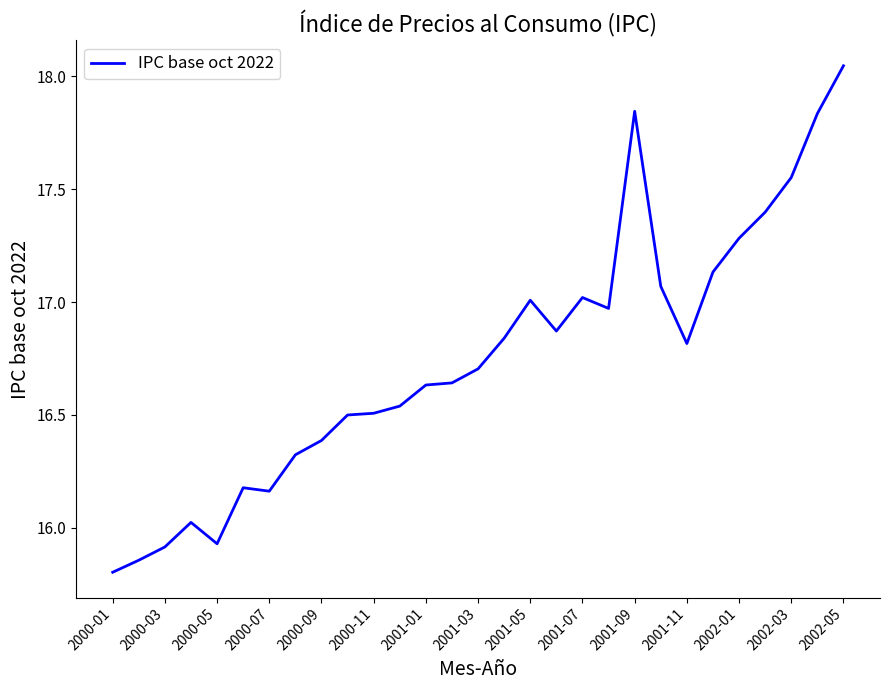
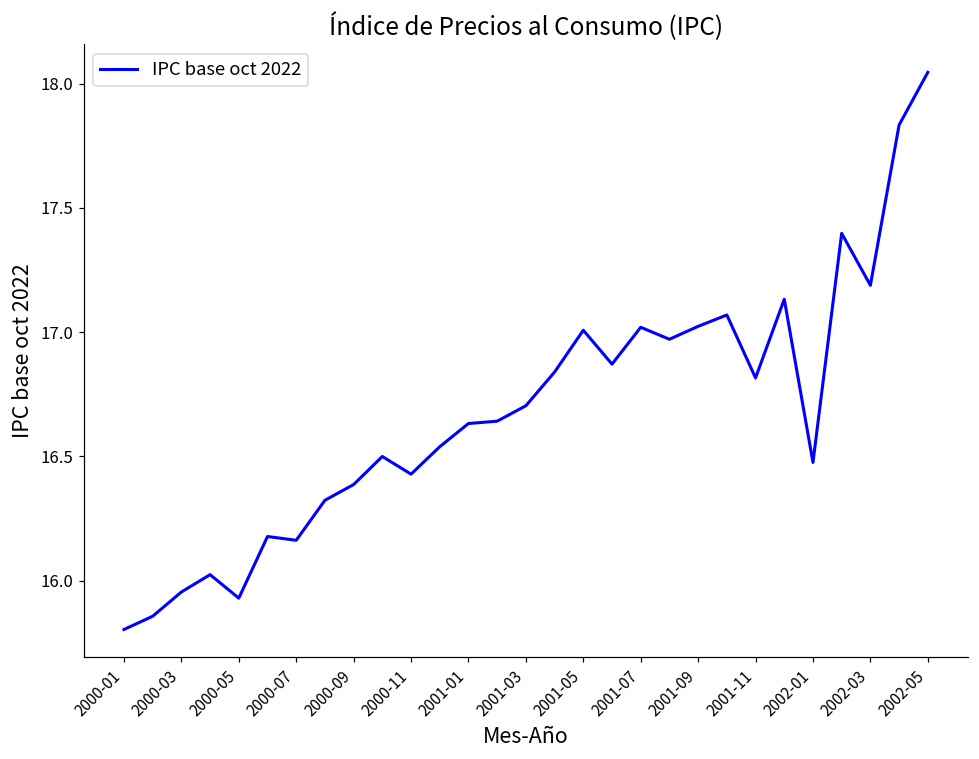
2000-03: 15.92 -> 15.95
2000-11: 16.51 -> 16.43
2001-09: 17.84 -> 17.02
2002-01: 17.28 -> 16.48
2002-03: 17.55 -> 17.19
